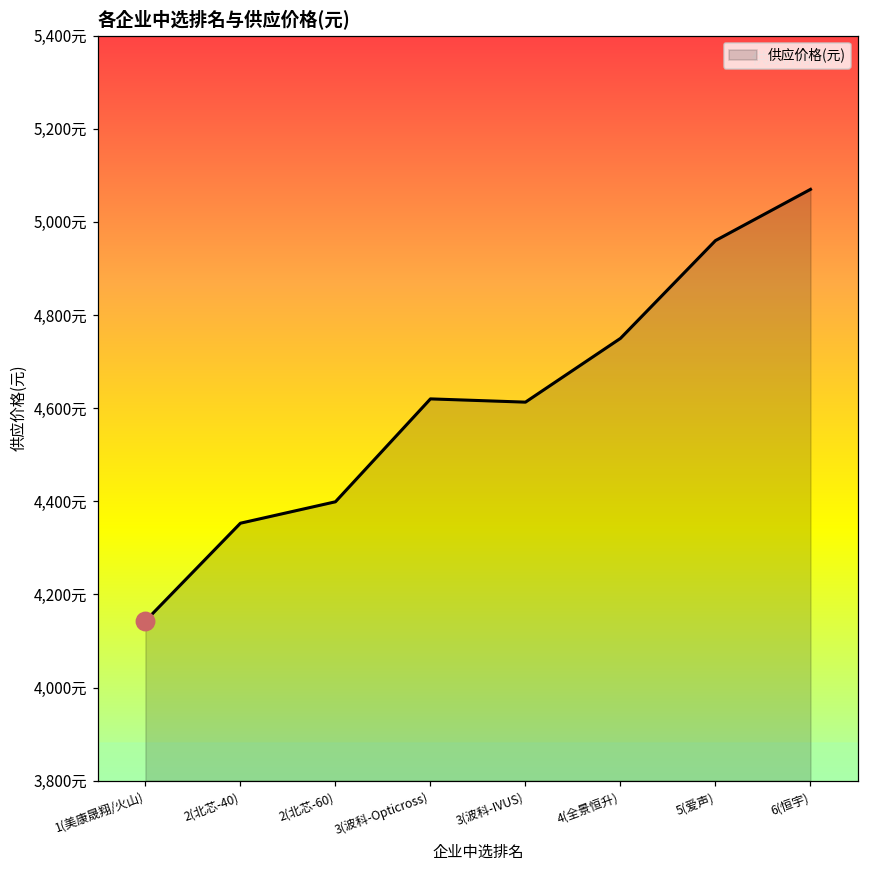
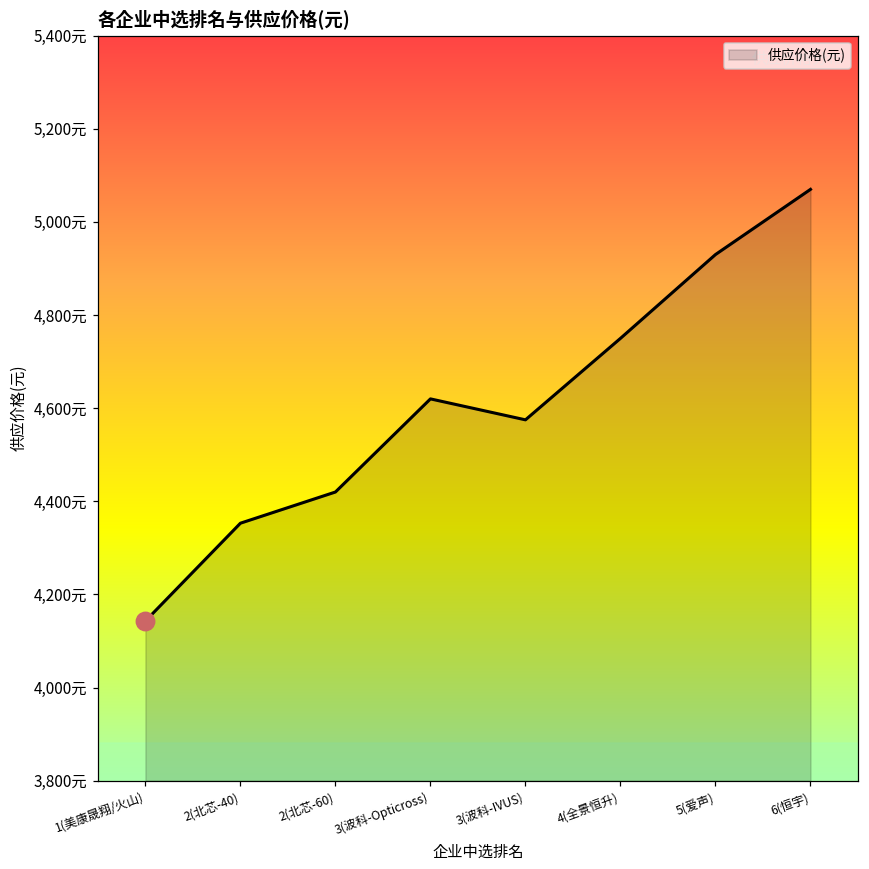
供应价格(元), 2(北芯-60): 4,400元 -> 4,420元
供应价格(元), 3(波科-IVUS): 4,610元 -> 4,580元
供应价格(元), 5(爱声): 4,960元 -> 4,930元
